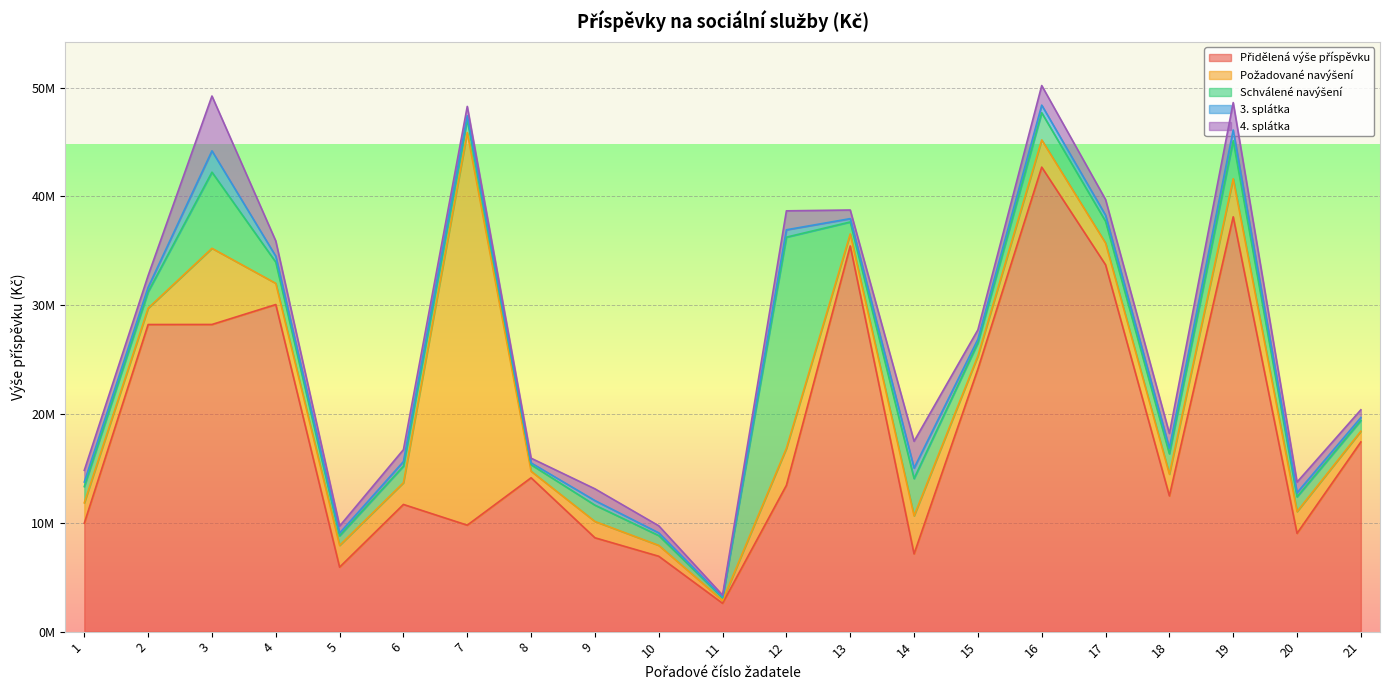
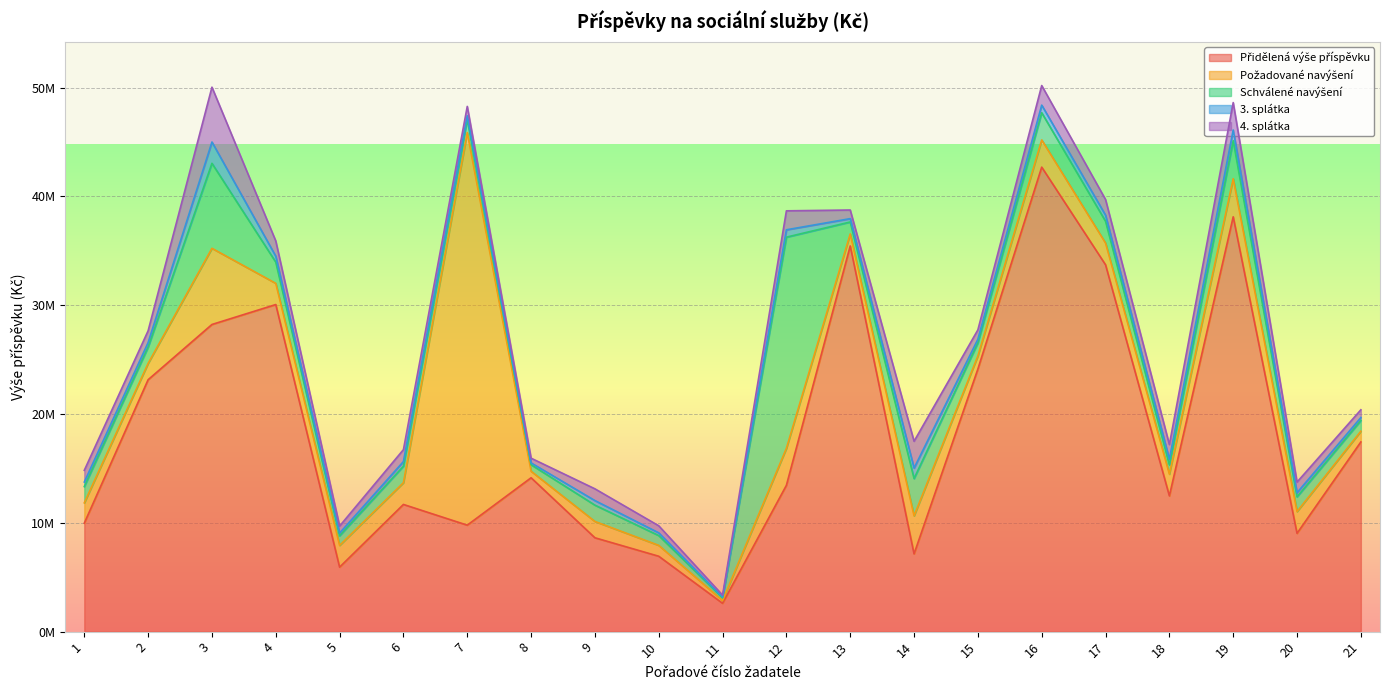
Přidělená výše příspěvku, 2: 28200000 -> 23200000
Schválené navýšení, 3: 7000000 -> 7800000
Schválené navýšení, 18: 1900000 -> 800000
